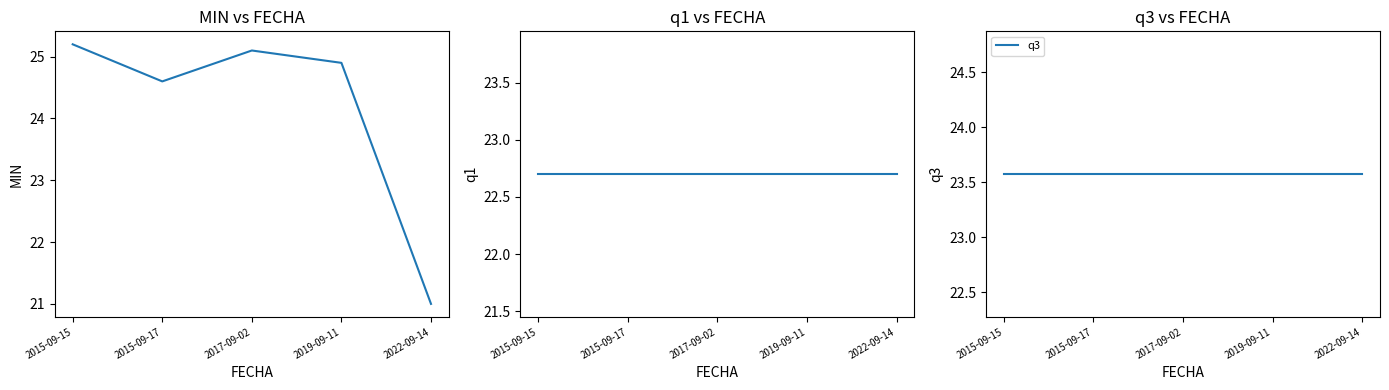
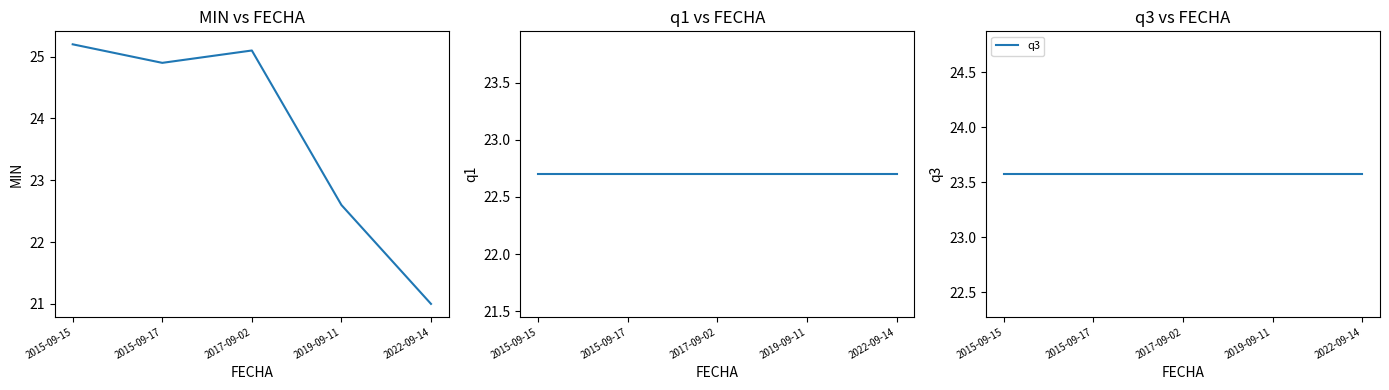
MIN vs FECHA, 2015-09-17: 24.6 -> 24.9
MIN vs FECHA, 2019-09-11: 24.9 -> 22.6
